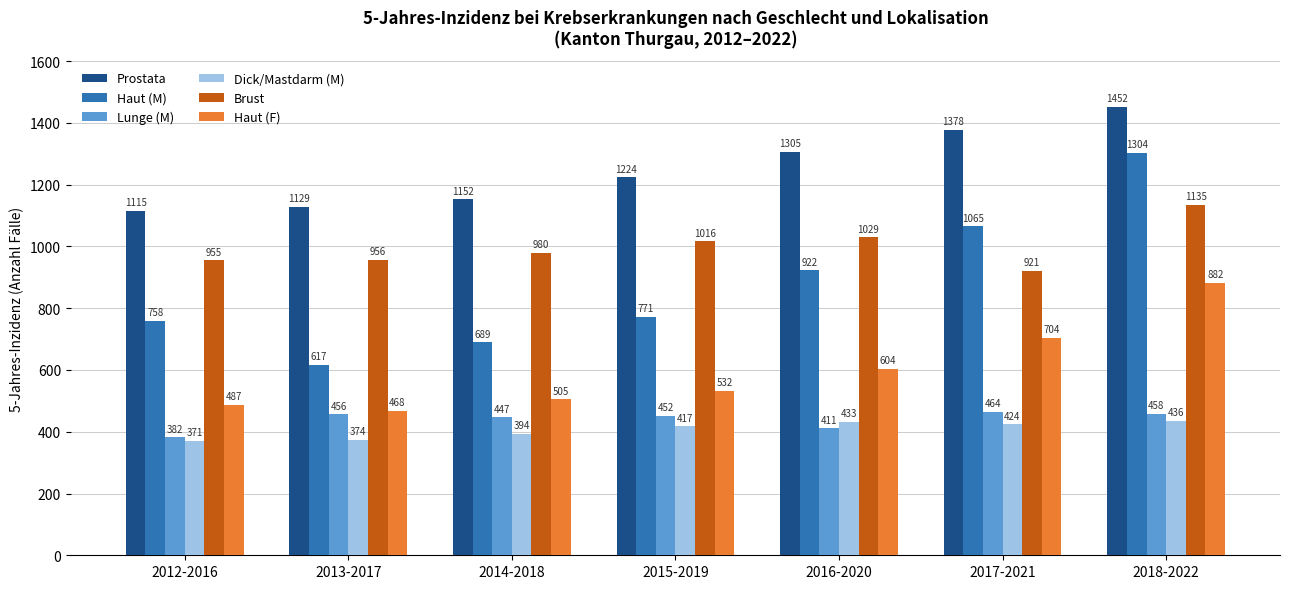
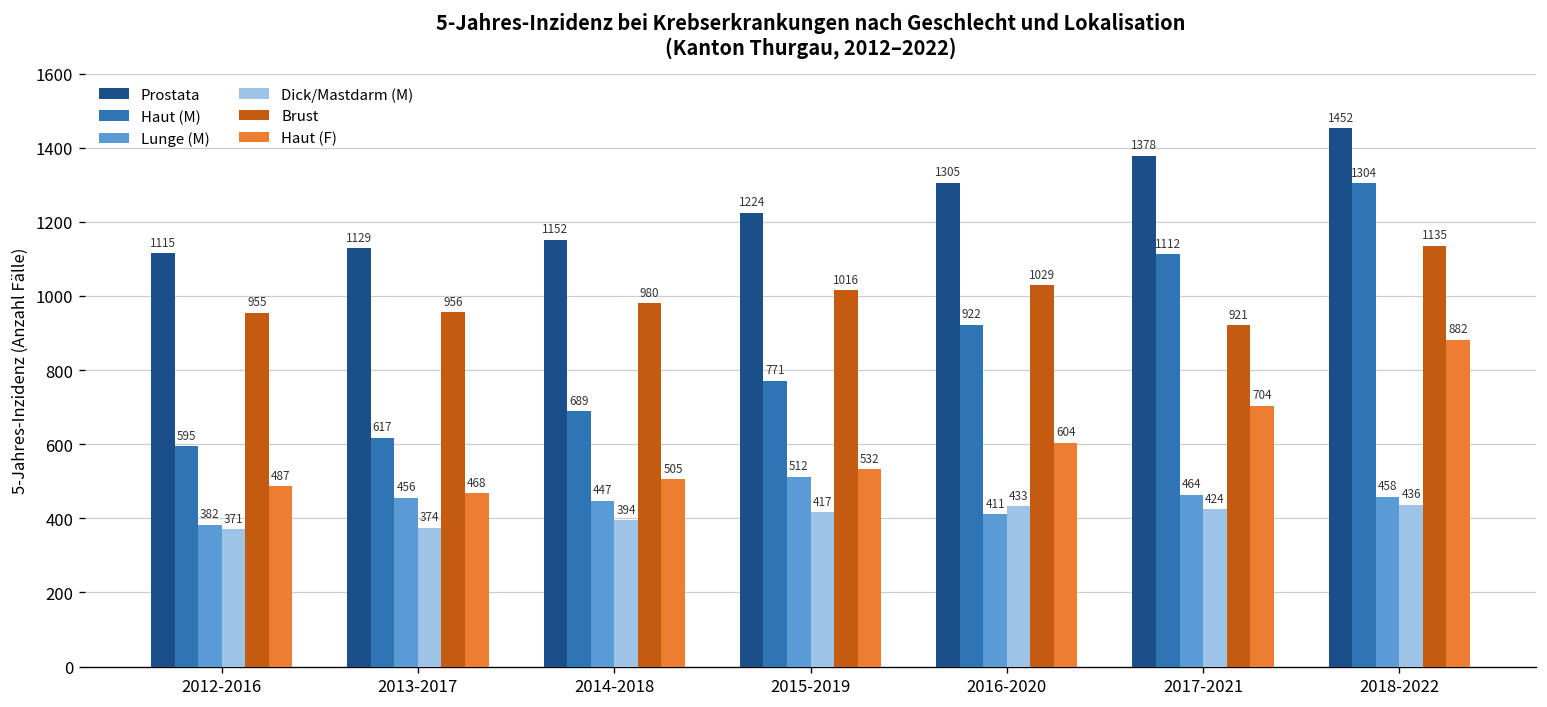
Haut (M), 2012-2016: 758 -> 595
Lunge (M), 2015-2019: 452 -> 512
Haut (M), 2017-2021: 1065 -> 1112
